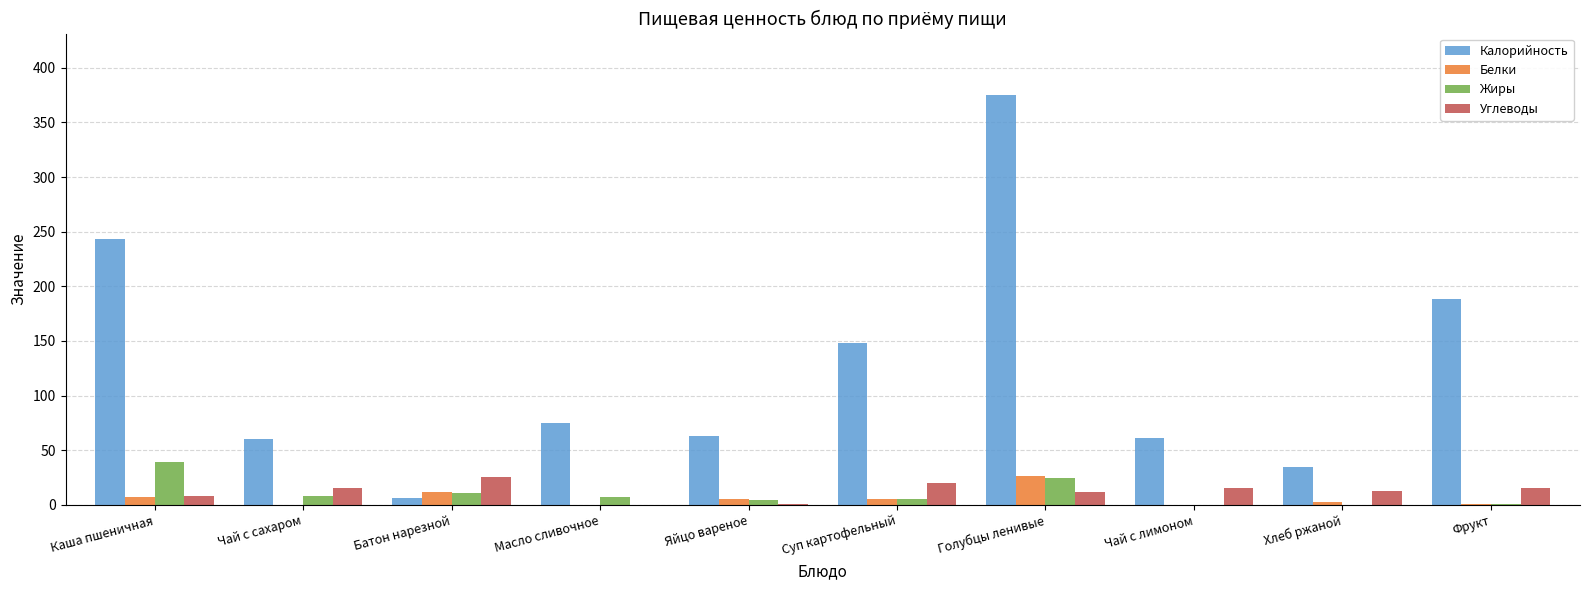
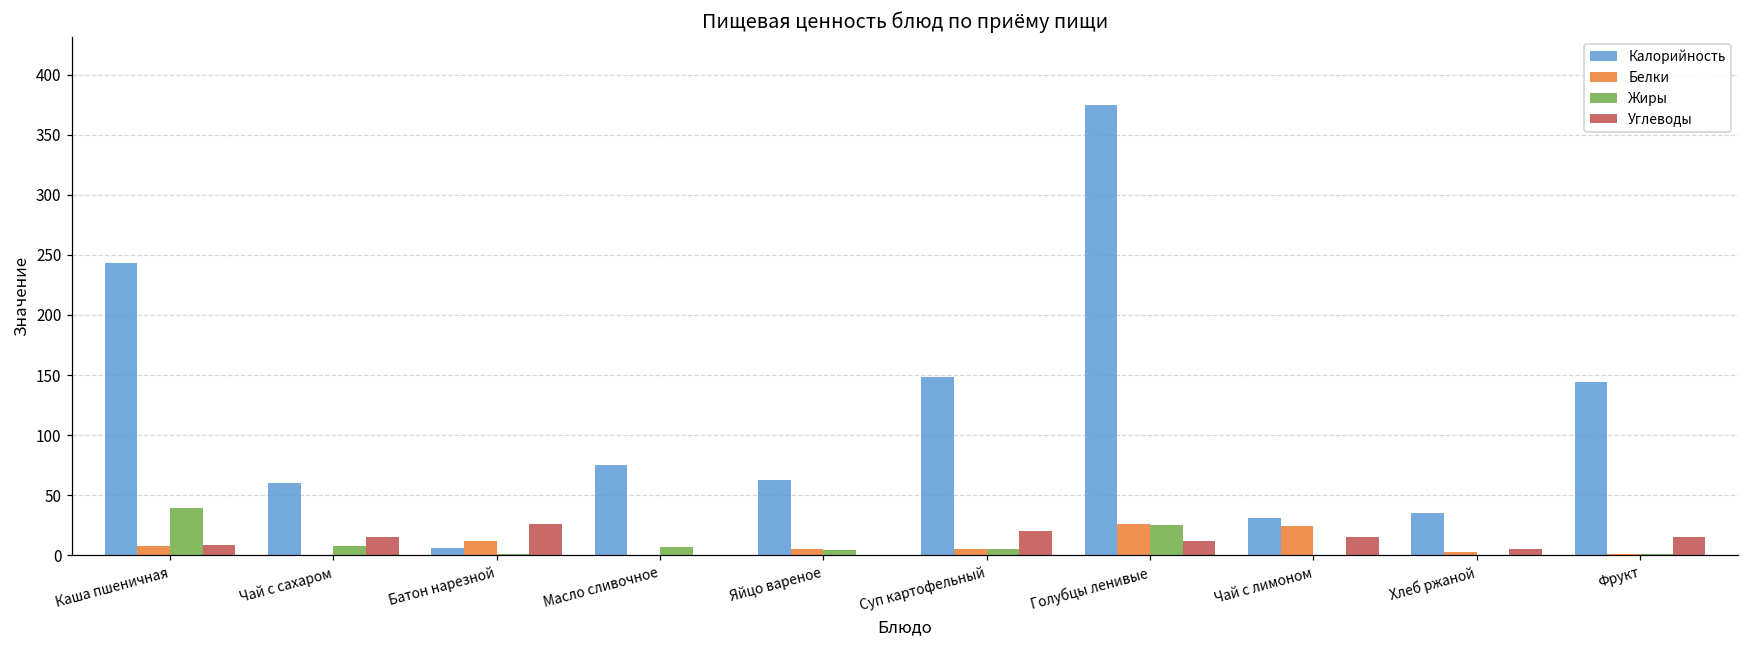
Жиры, Батон нарезной: 10 -> 1
Калорийность, Чай с лимоном: 61 -> 31
Белки, Чай с лимоном: 0 -> 24
Углеводы, Хлеб ржаной: 13 -> 5
Калорийность, Фрукт: 188 -> 144
